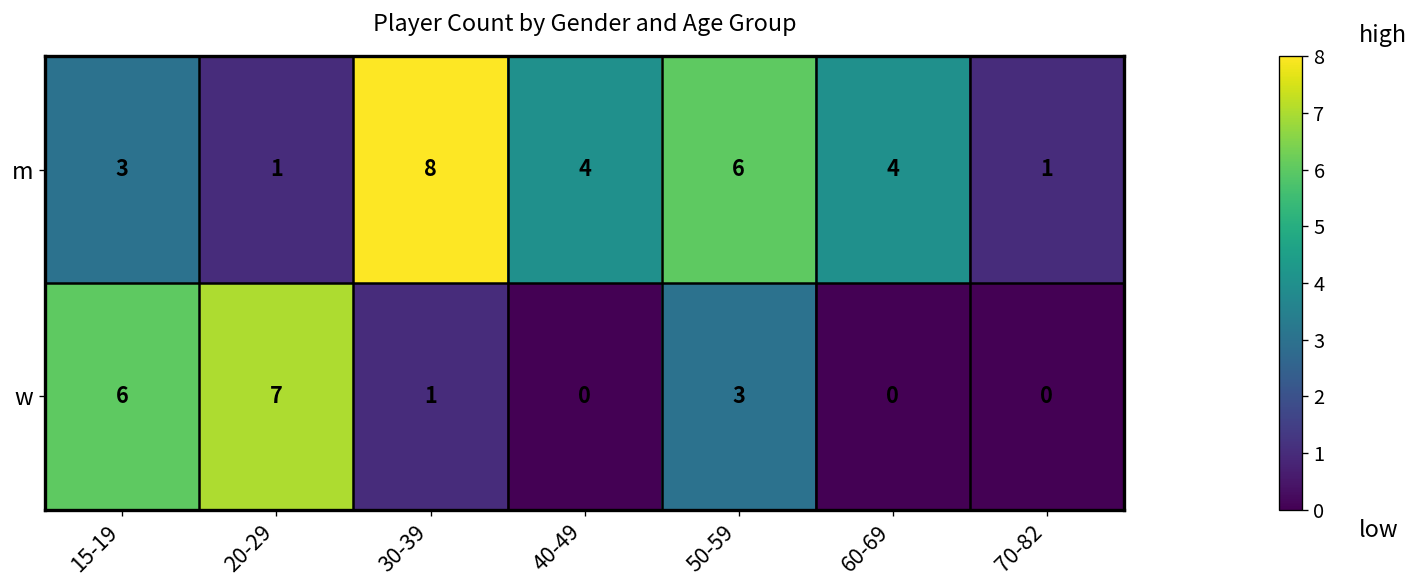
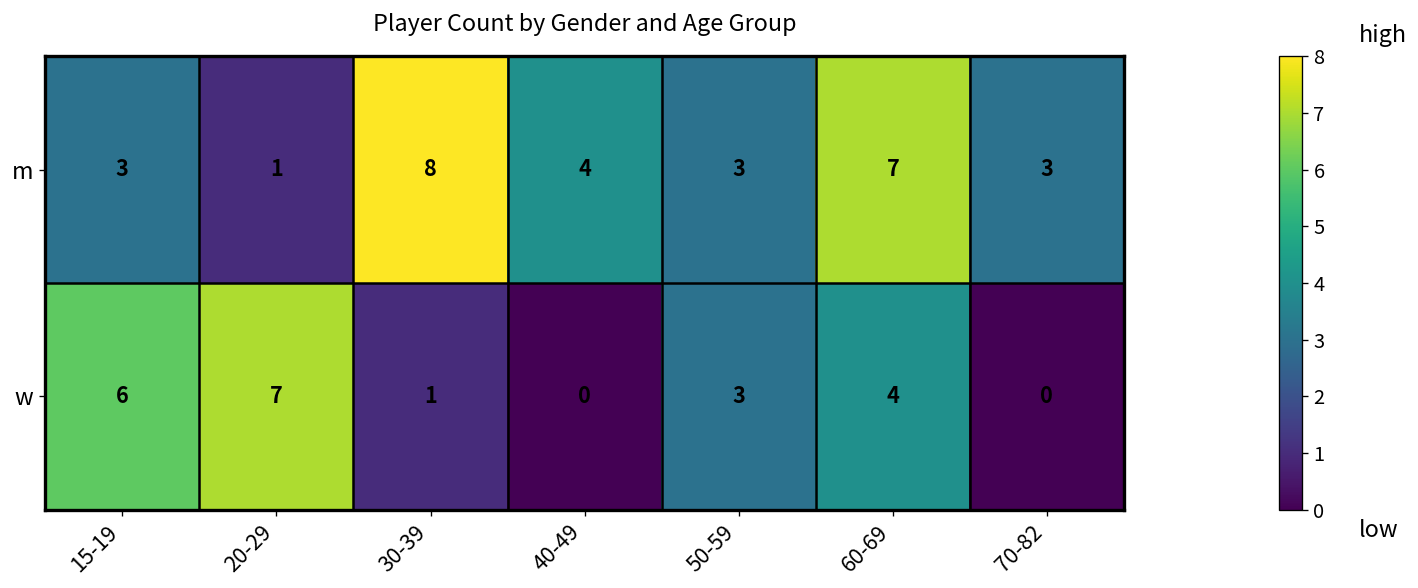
m, 50-59: 6 -> 3
m, 60-69: 4 -> 7
m, 70-82: 1 -> 3
w, 60-69: 0 -> 4
